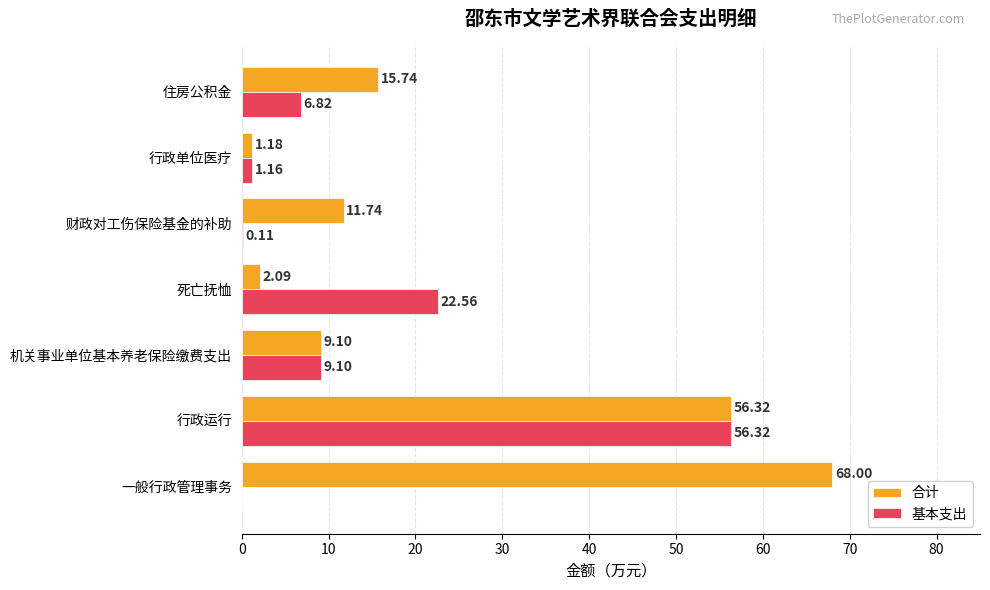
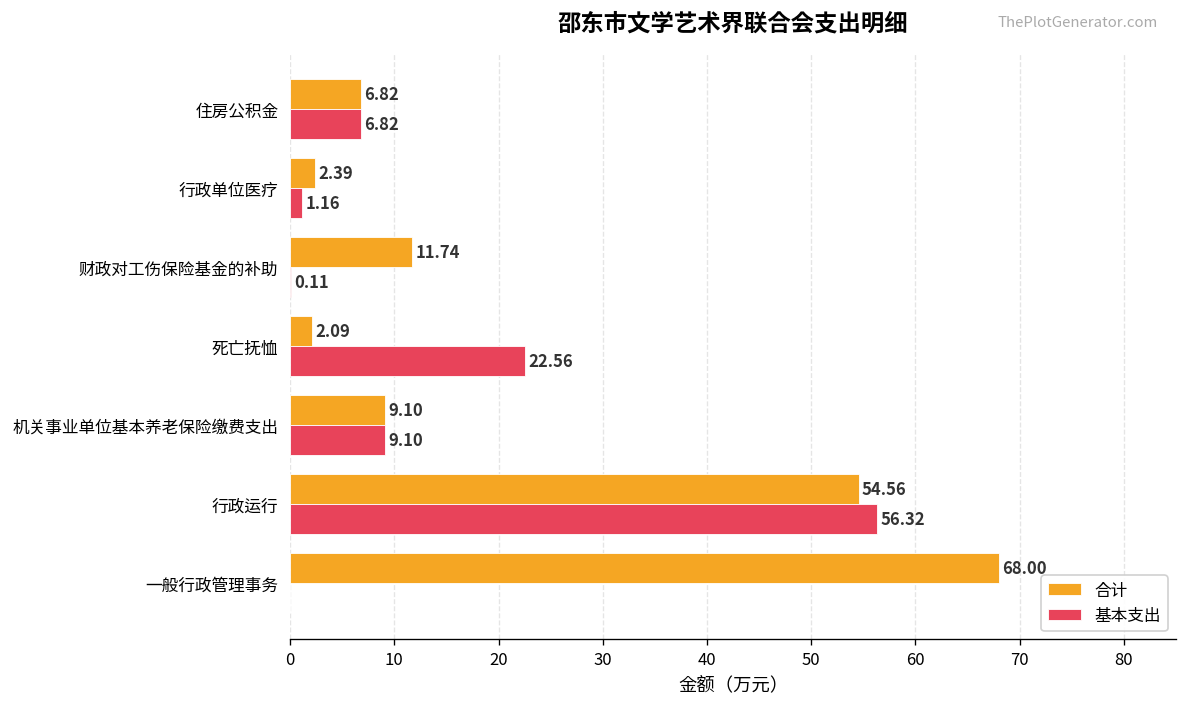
合计, 住房公积金: 15.74 -> 6.82
合计, 行政单位医疗: 1.18 -> 2.39
合计, 行政运行: 56.32 -> 54.56
